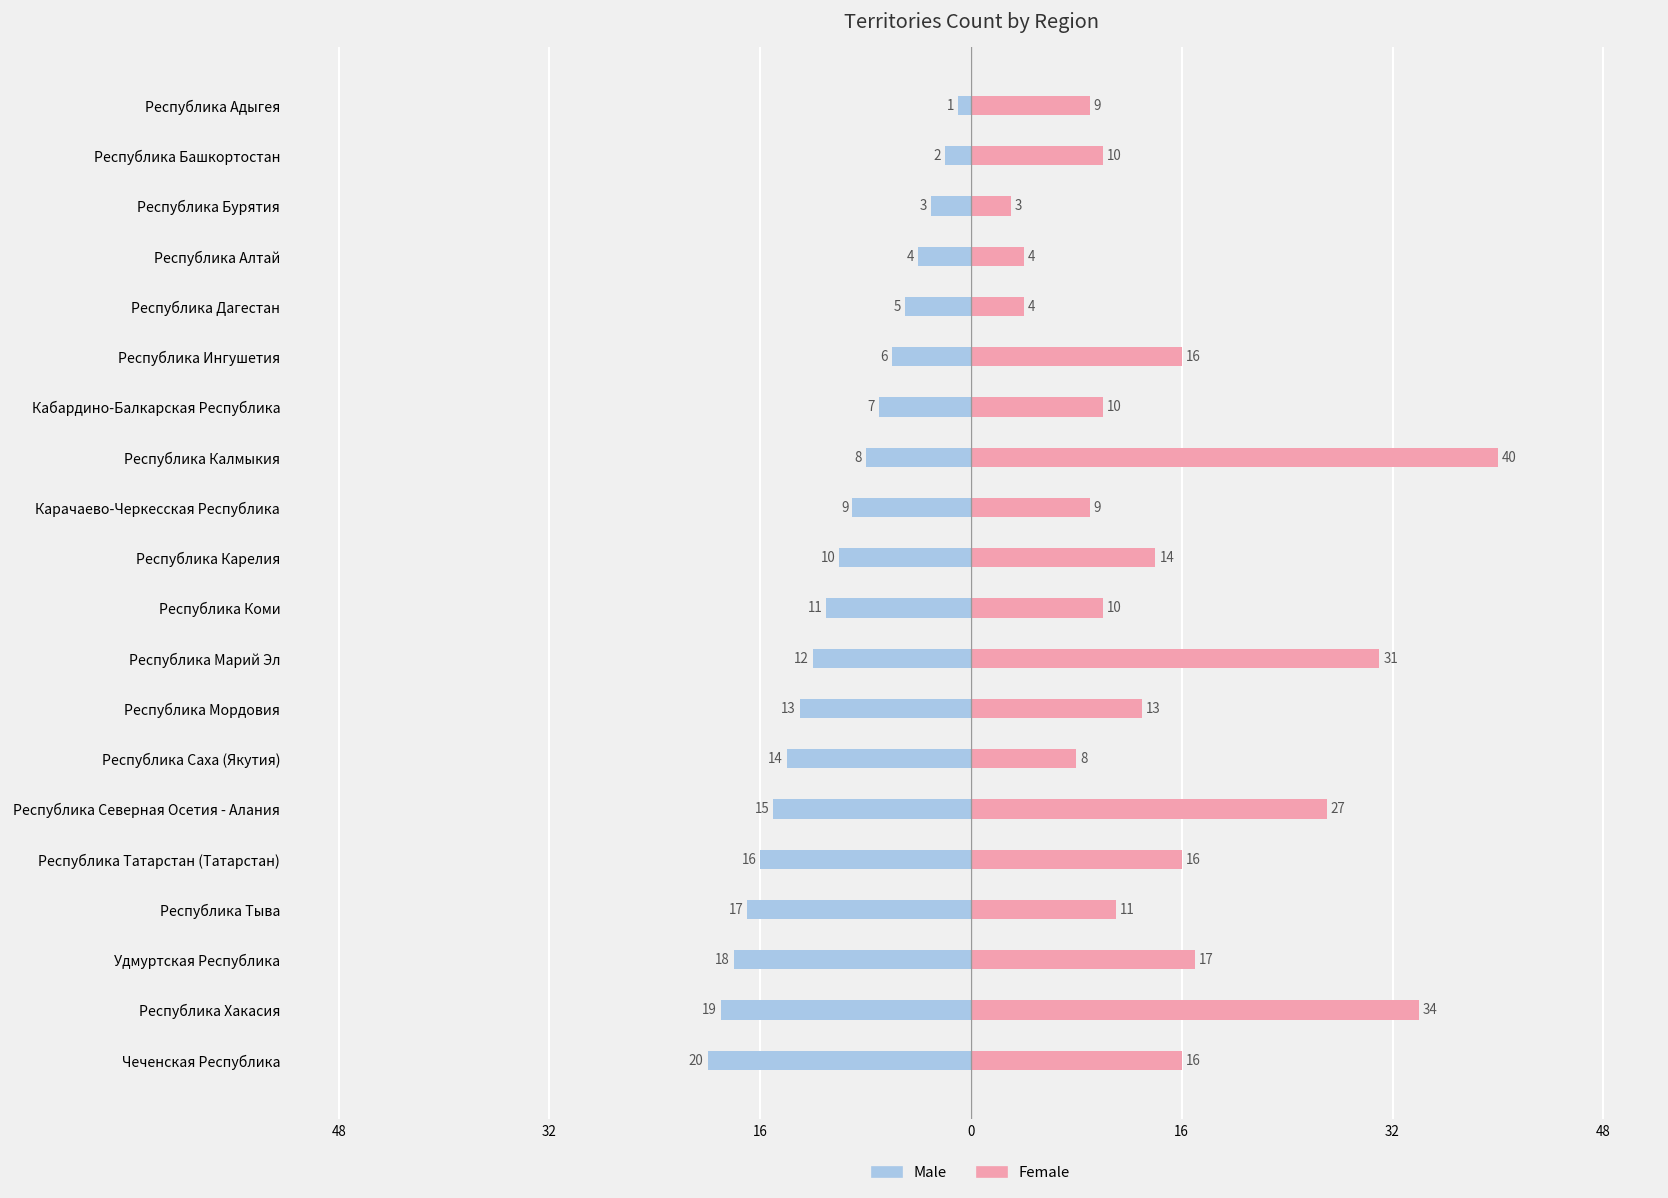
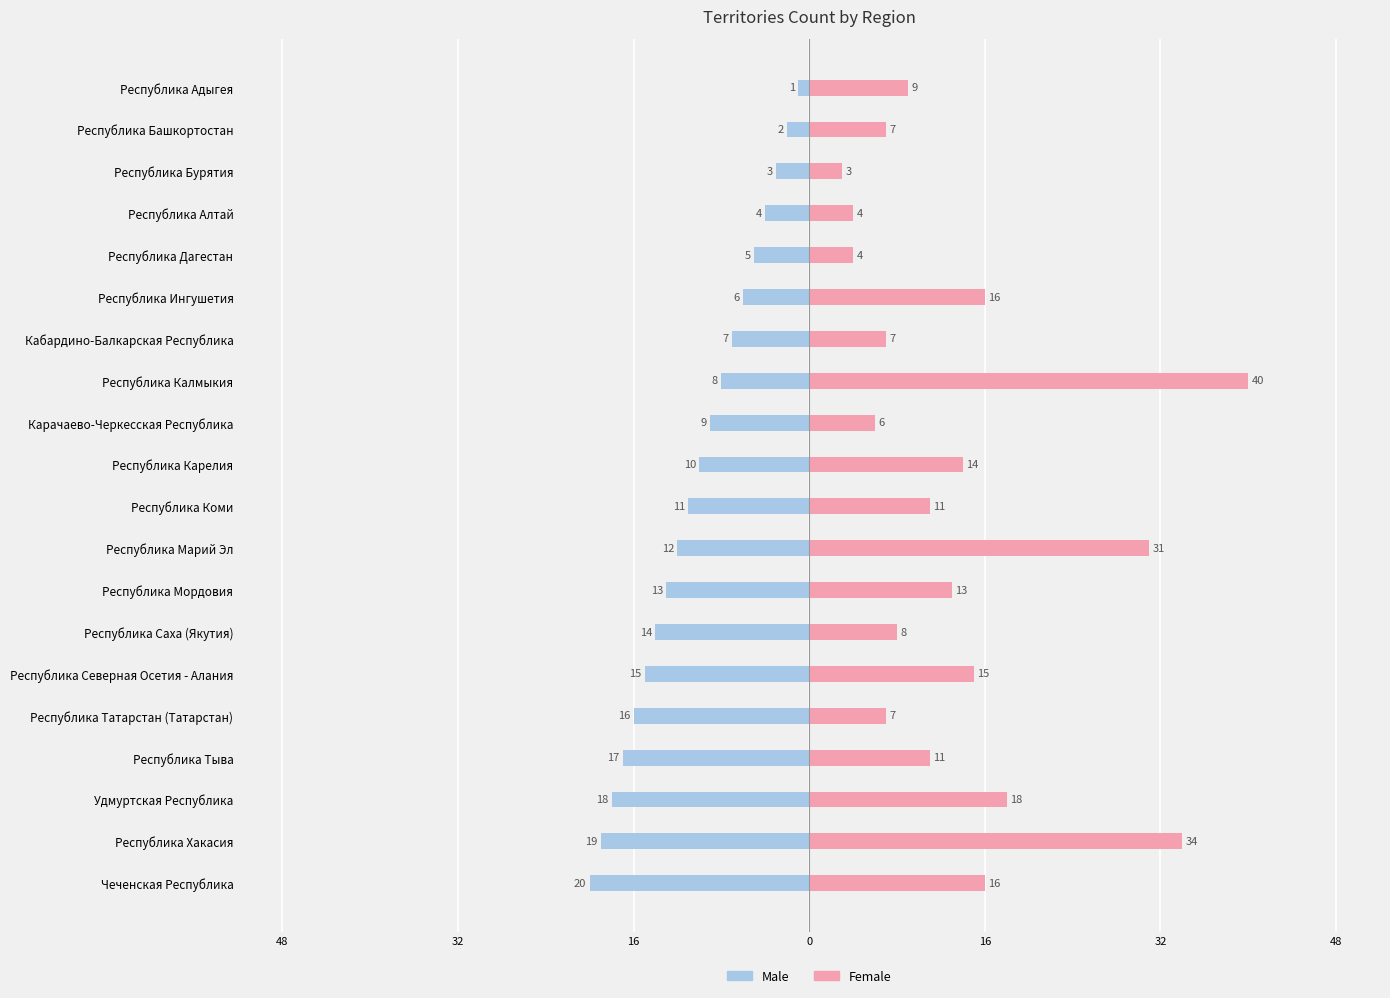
Female, Республика Башкортостан: 10 -> 7
Female, Кабардино-Балкарская Республика: 10 -> 7
Female, Карачаево-Черкесская Республика: 9 -> 6
Female, Республика Коми: 10 -> 11
Female, Республика Северная Осетия - Алания: 27 -> 15
Female, Республика Татарстан (Татарстан): 16 -> 7
Female, Удмуртская Республика: 17 -> 18
